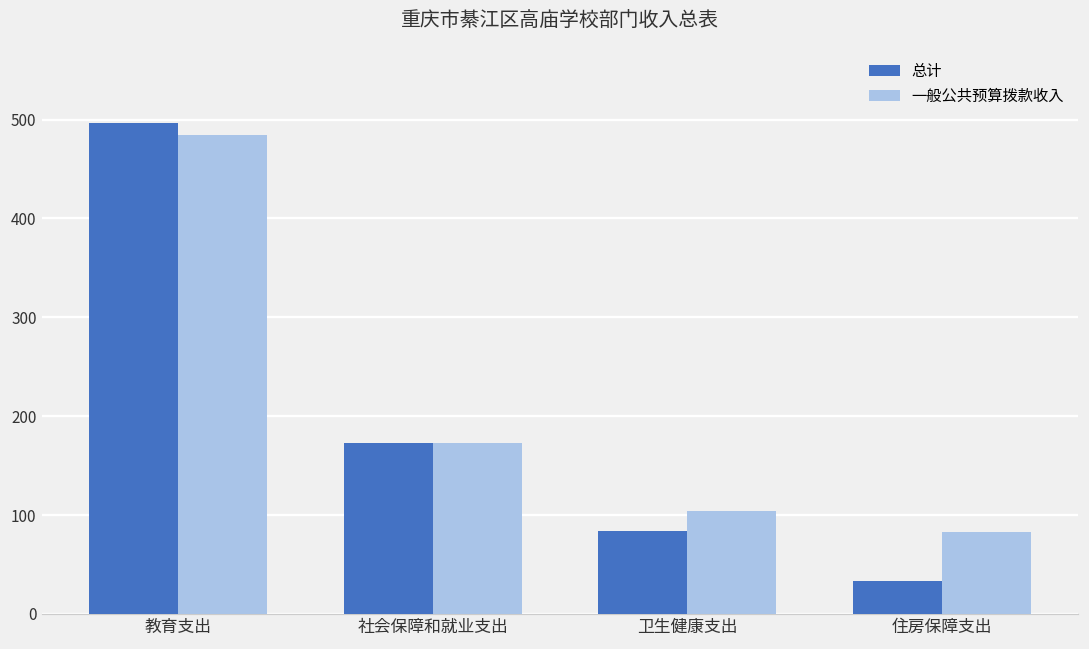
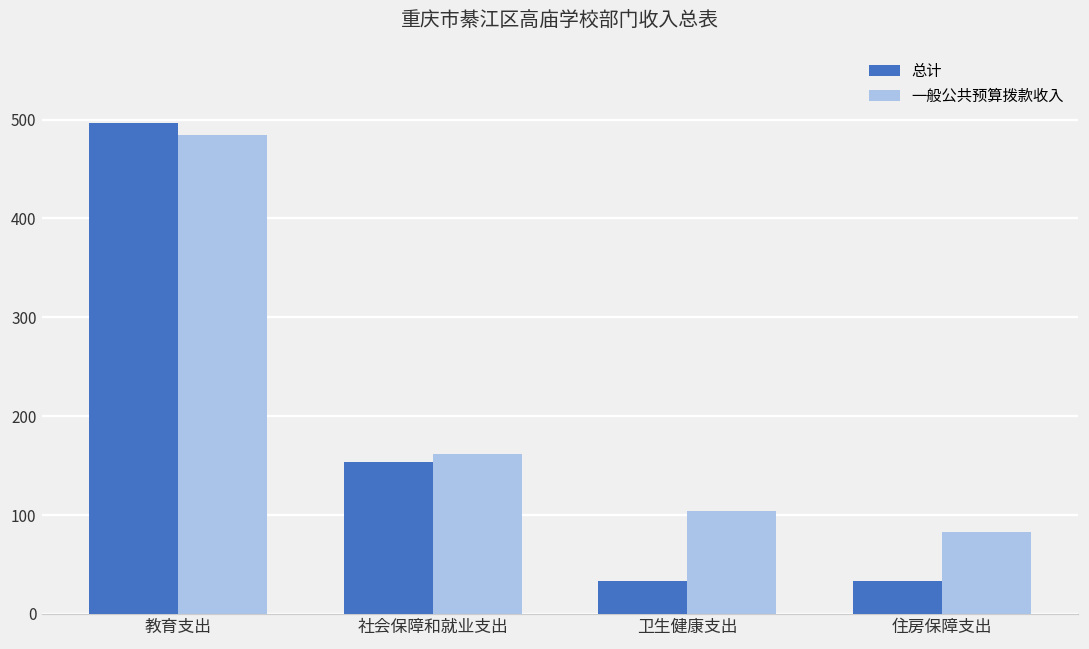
总计, 社会保障和就业支出: 170 -> 150
一般公共预算拨款收入, 社会保障和就业支出: 170 -> 160
总计, 卫生健康支出: 80 -> 30
